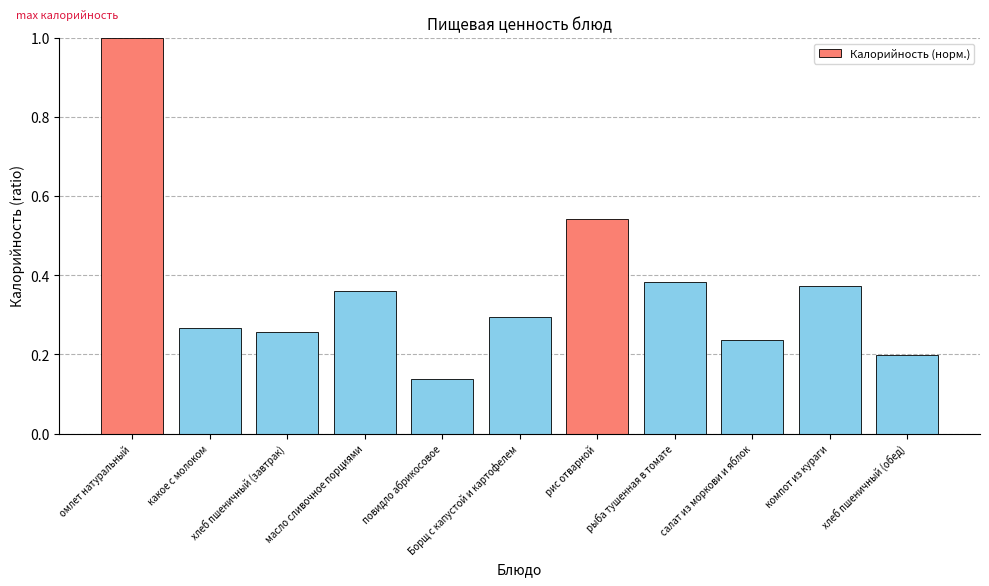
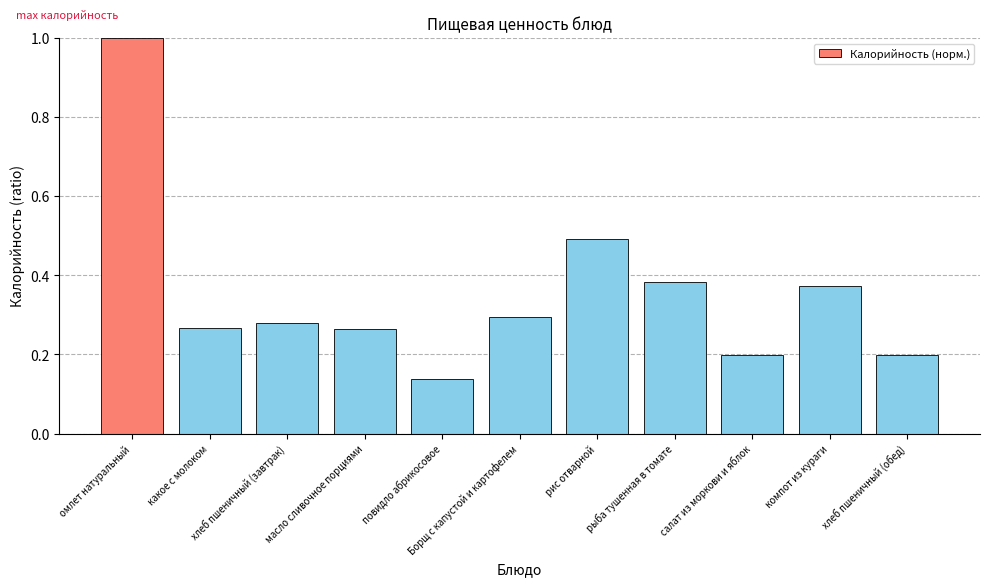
хлеб пшеничный (завтрак): 0.26 -> 0.28
масло сливочное порциями: 0.36 -> 0.26
рис отварной: 0.54 -> 0.49
салат из моркови и яблок: 0.24 -> 0.20
